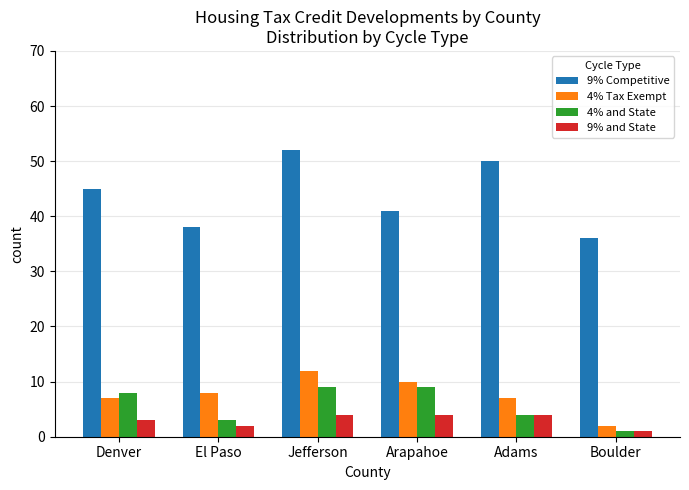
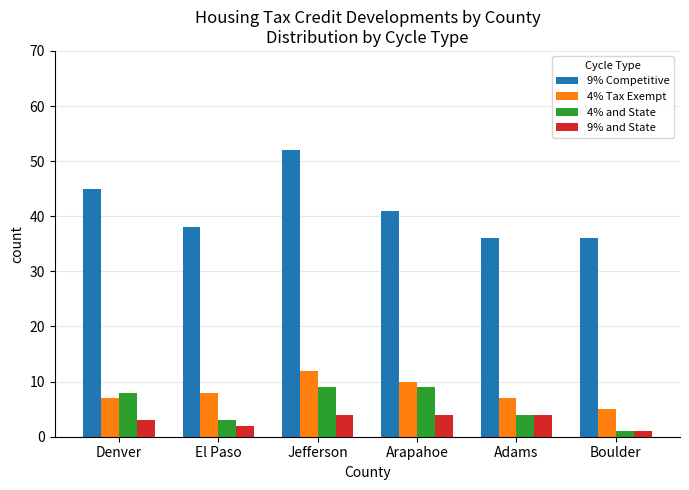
9% Competitive, Adams: 50 -> 36
4% Tax Exempt, Boulder: 2 -> 5
